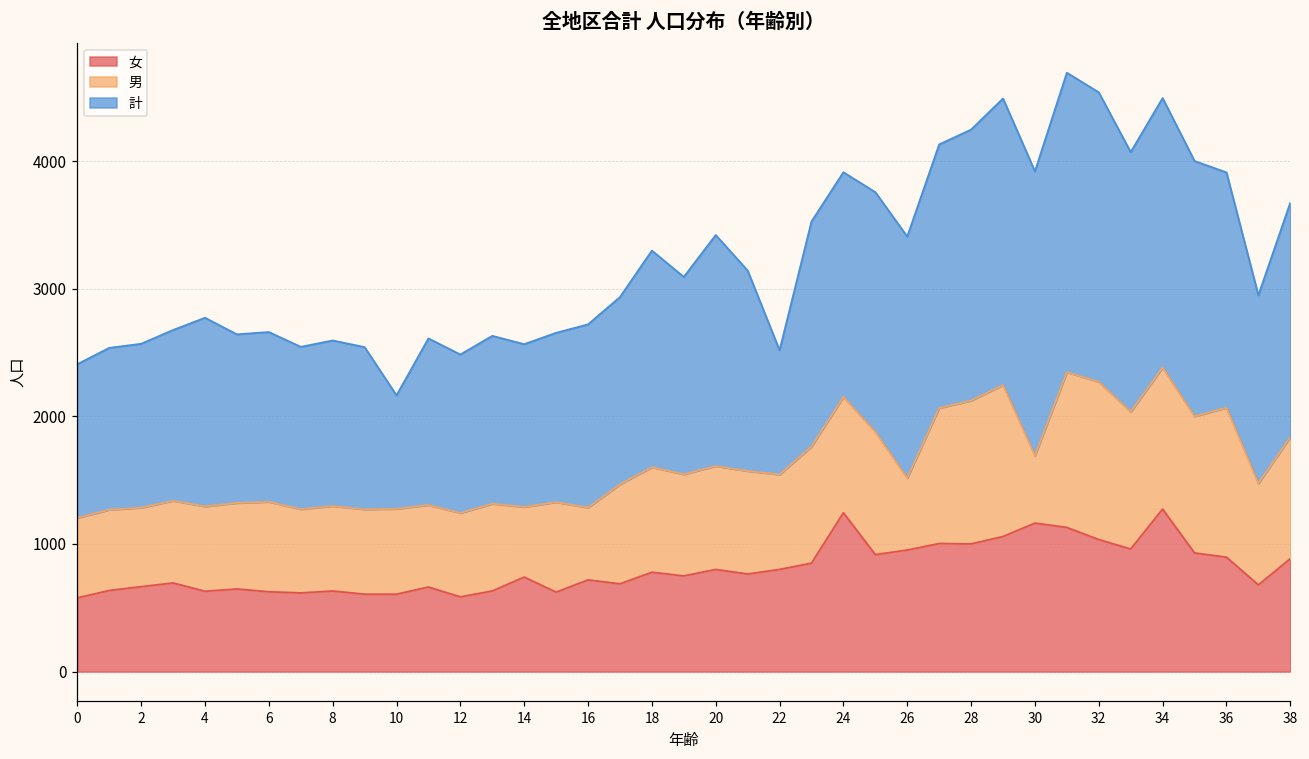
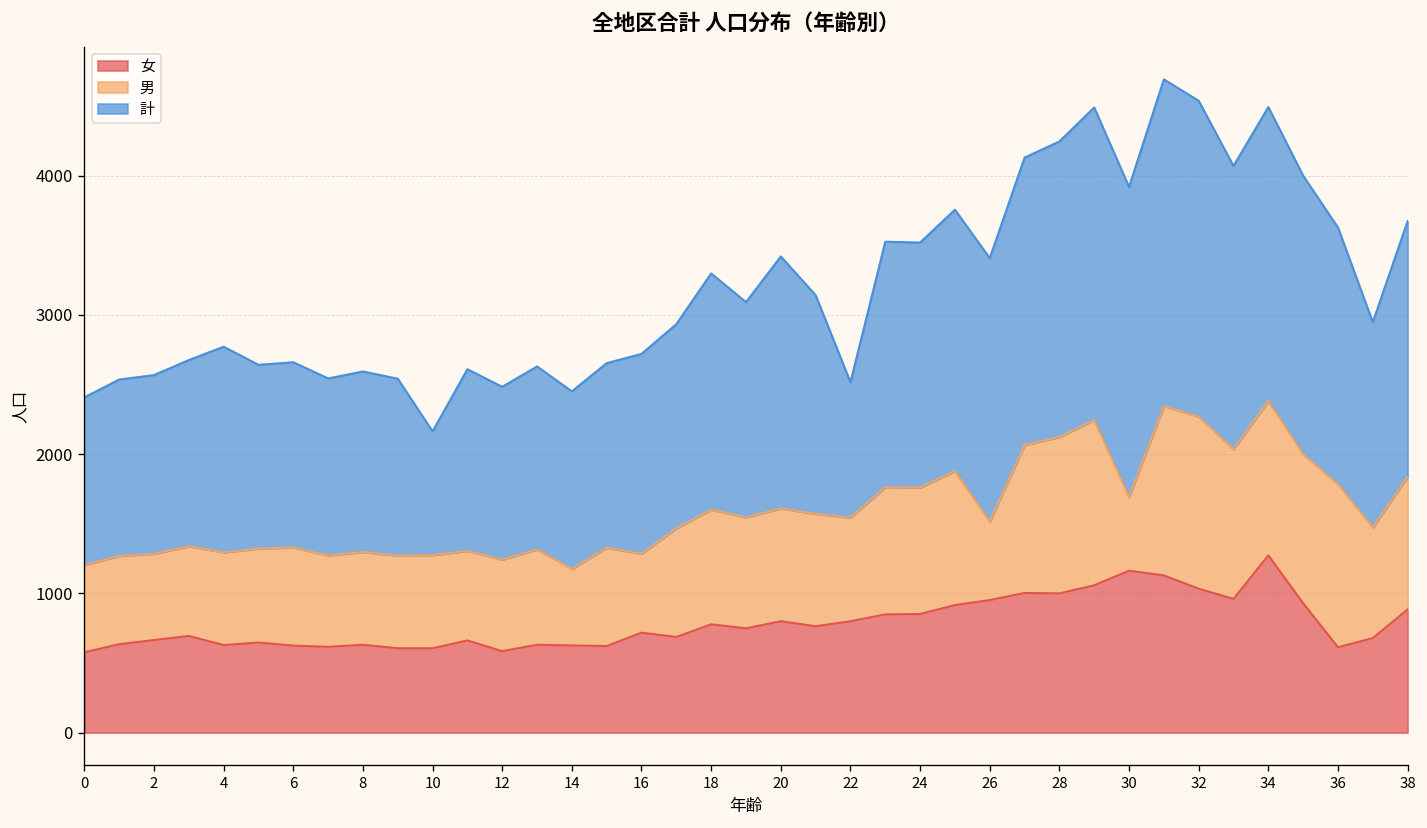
女, 14: 740 -> 630
女, 24: 1240 -> 850
女, 36: 900 -> 610
